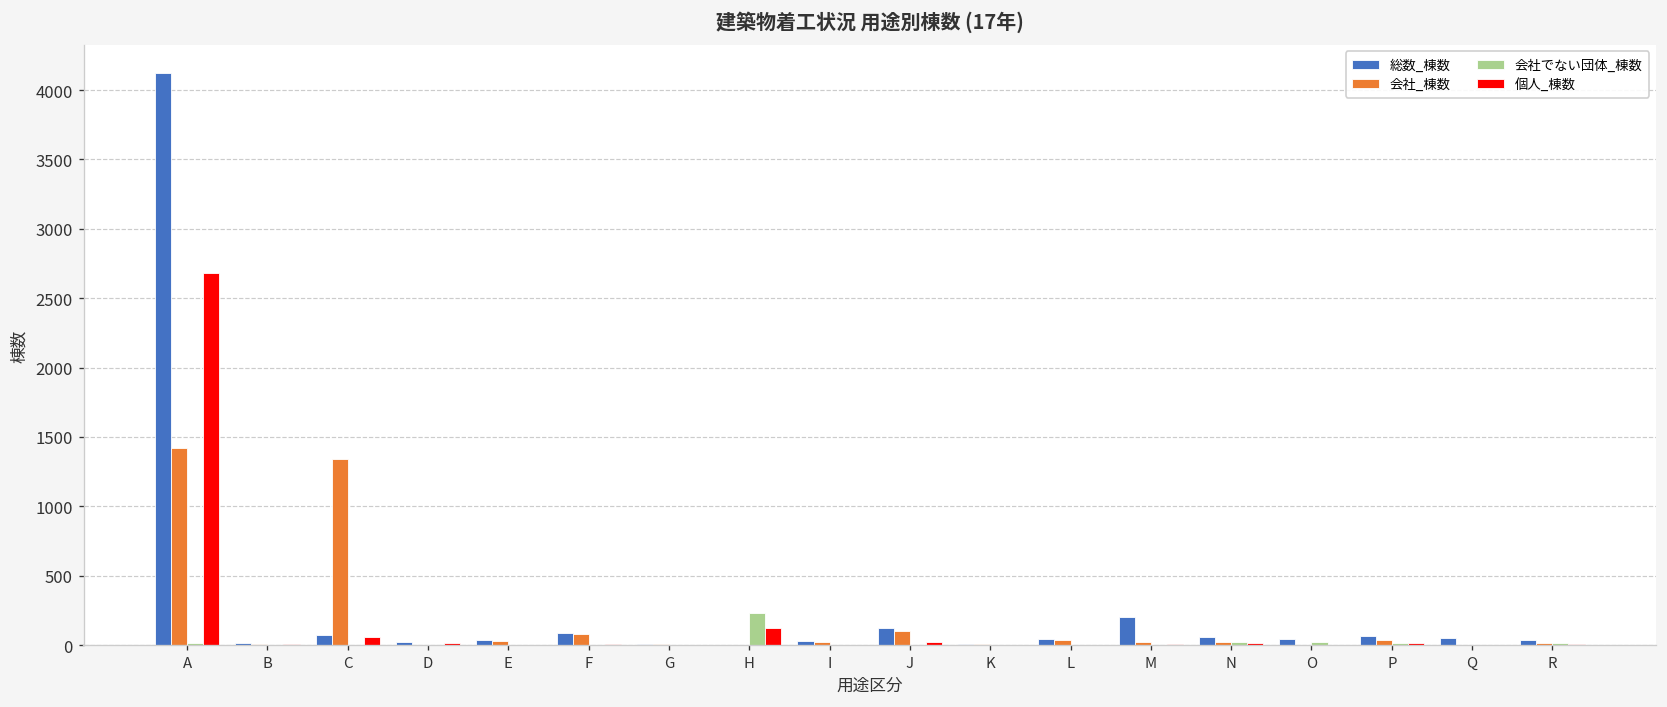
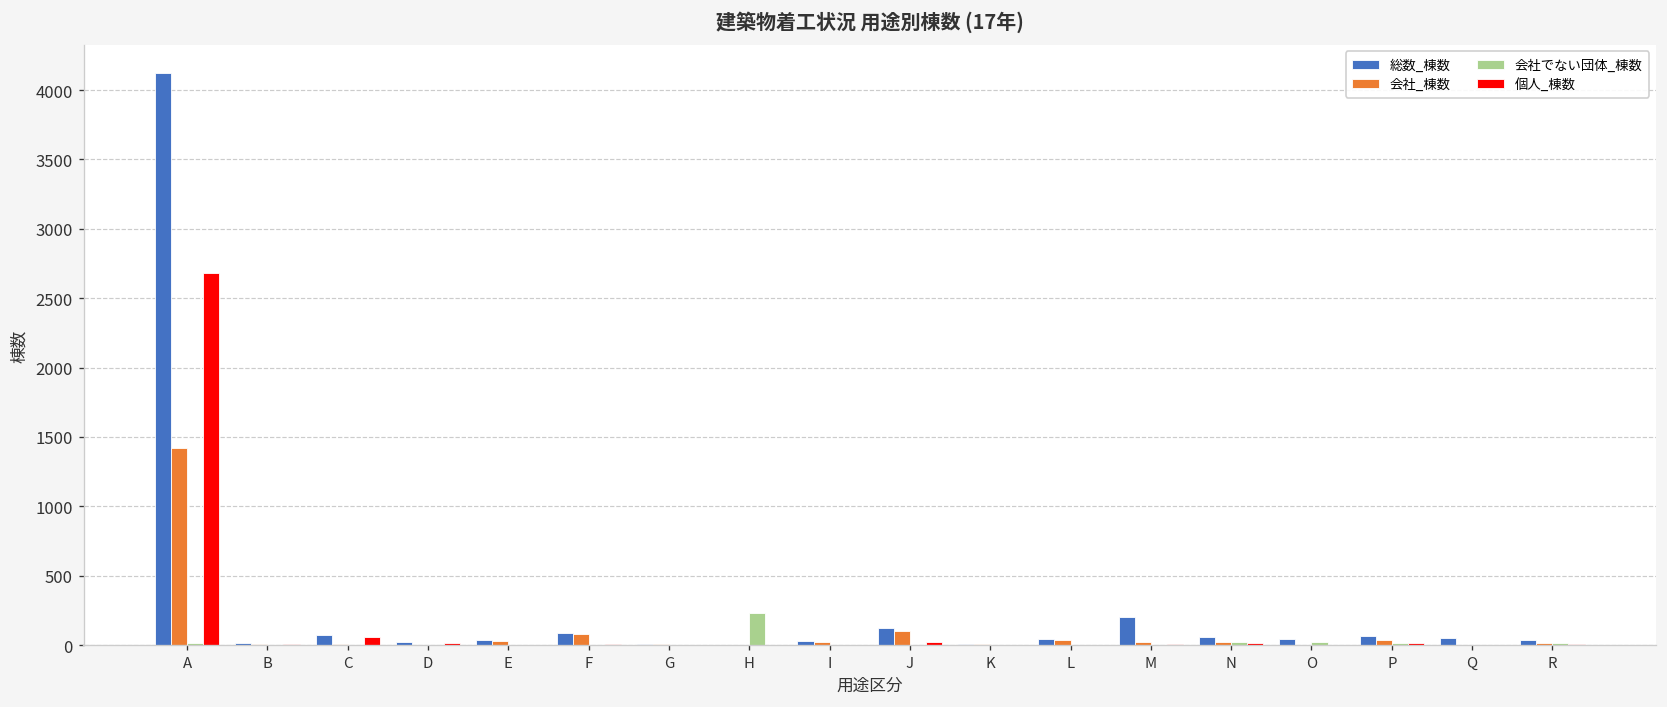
会社_棟数, C: 1340 -> 10
個人_棟数, H: 120 -> 0
